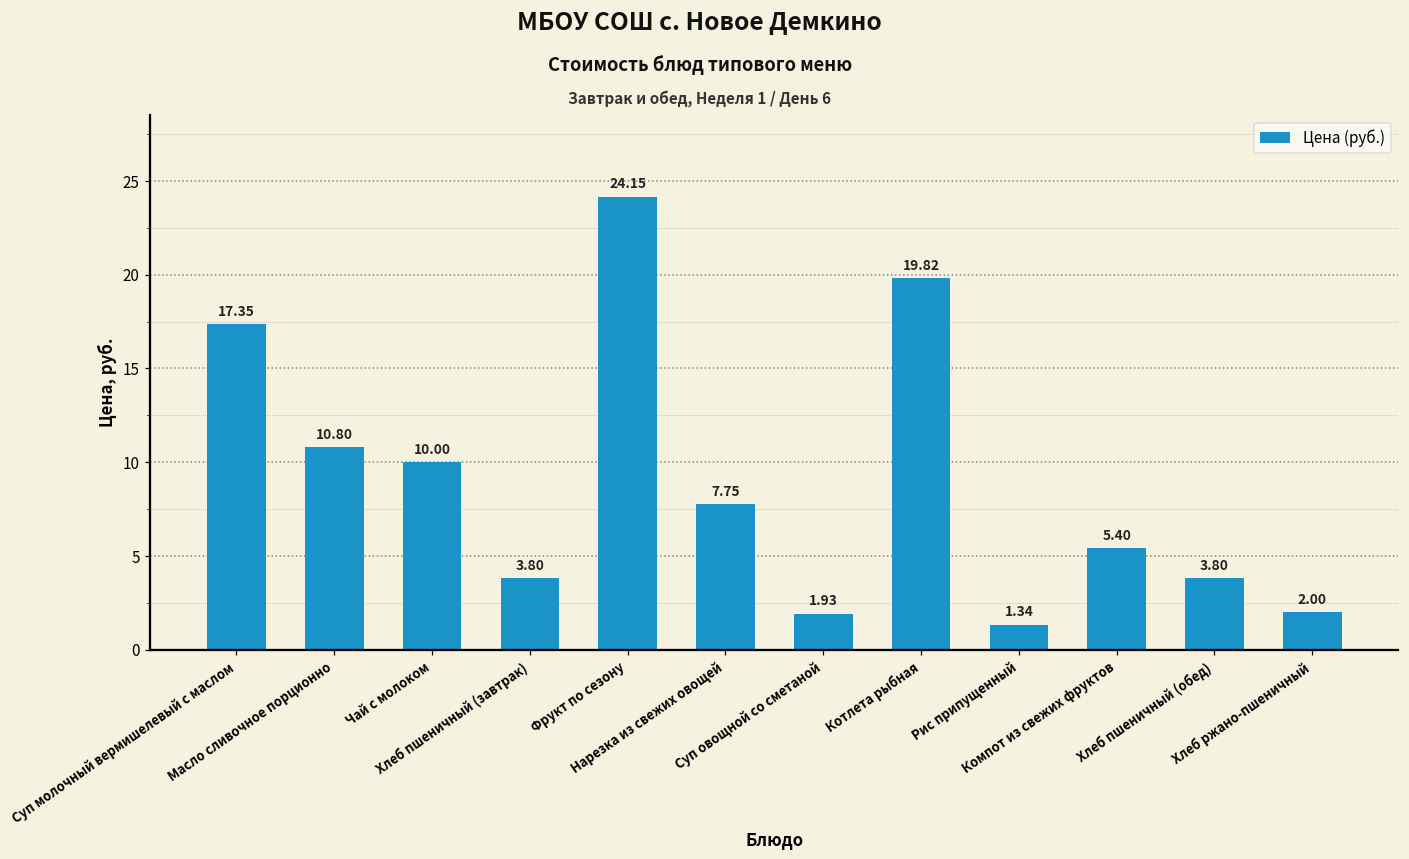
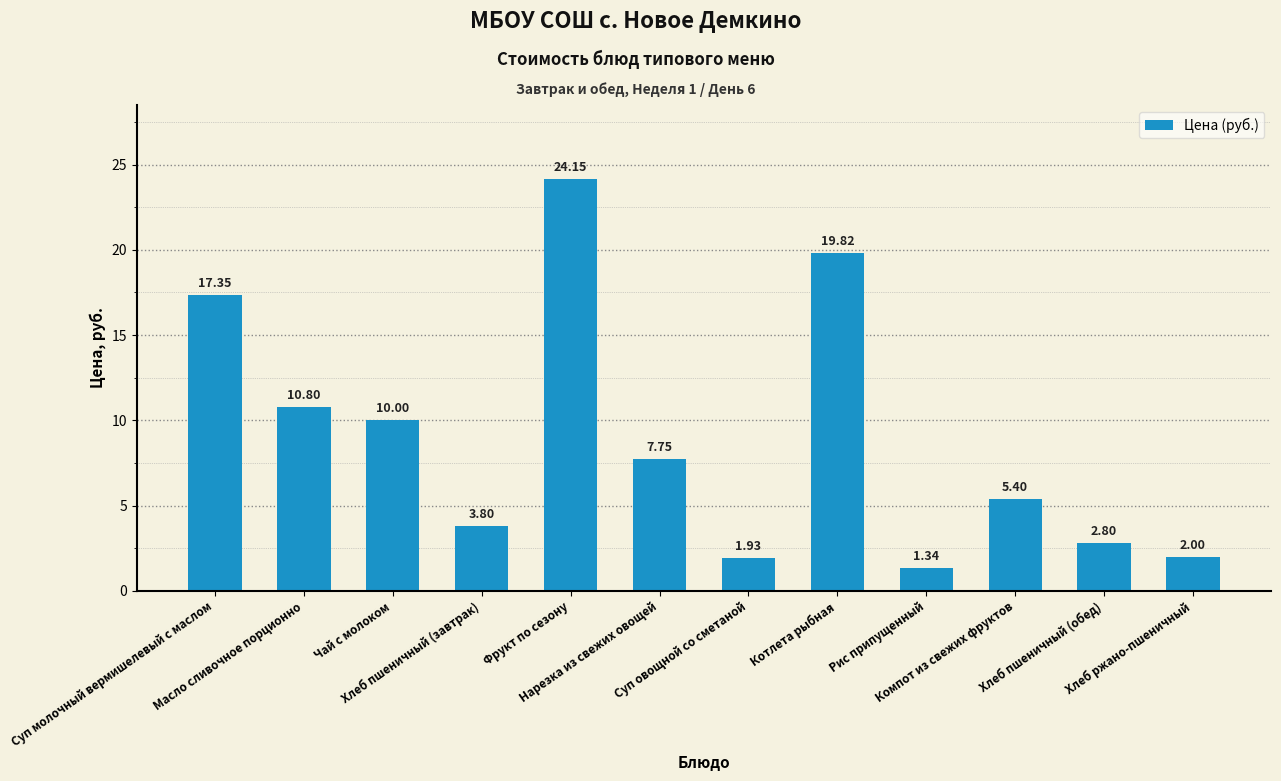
Хлеб пшеничный (обед): 3.80 -> 2.80
